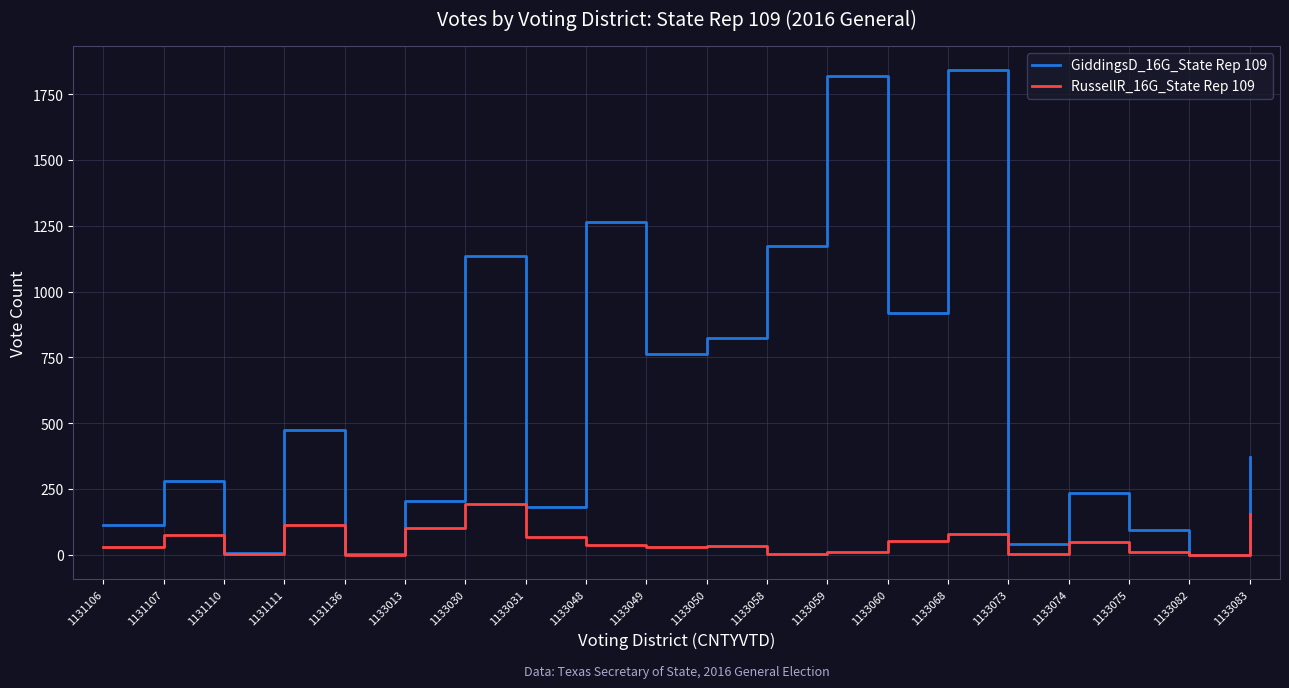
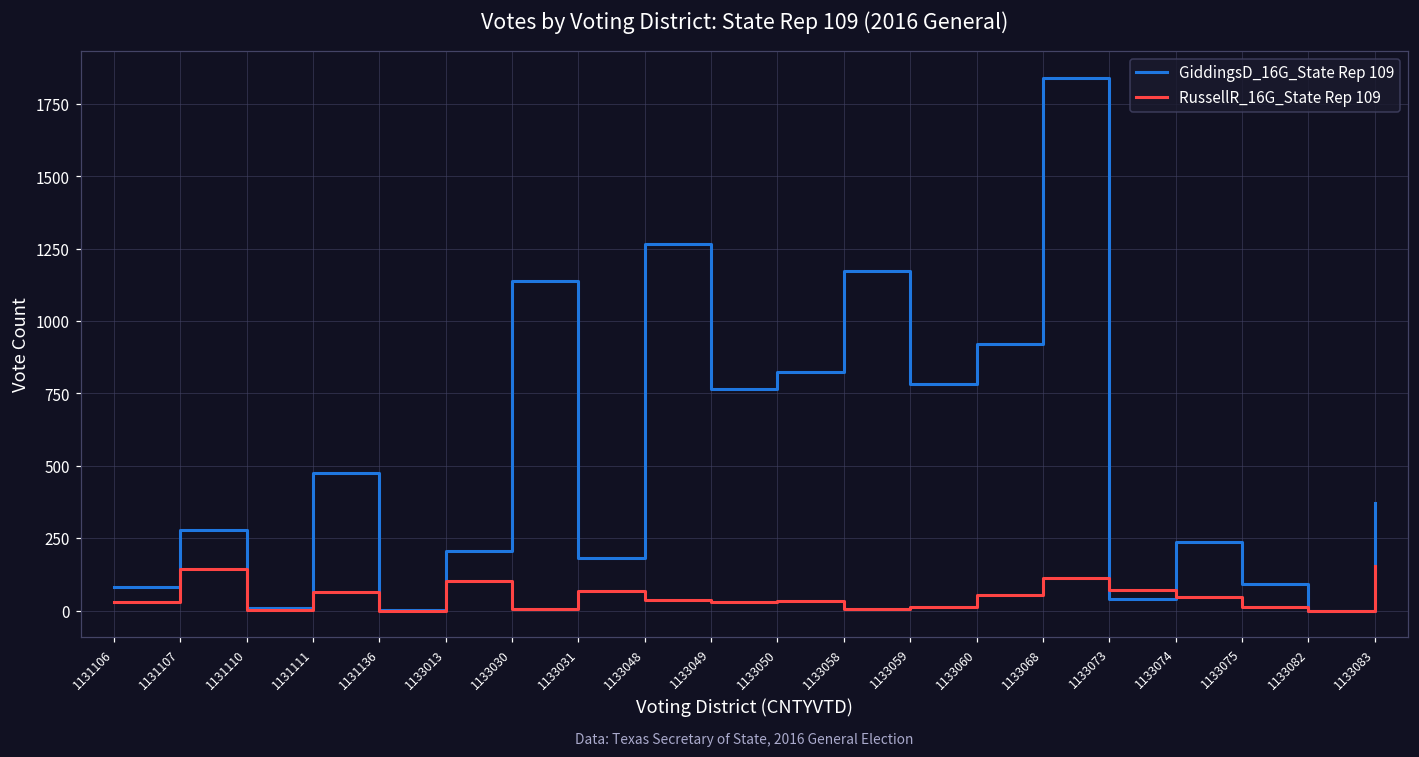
GiddingsD_16G_State Rep 109, 1131106: 120 -> 80
RussellR_16G_State Rep 109, 1131107: 80 -> 140
RussellR_16G_State Rep 109, 1131111: 110 -> 60
RussellR_16G_State Rep 109, 1133030: 190 -> 10
GiddingsD_16G_State Rep 109, 1133059: 1820 -> 780
RussellR_16G_State Rep 109, 1133068: 80 -> 110
RussellR_16G_State Rep 109, 1133073: 0 -> 70
